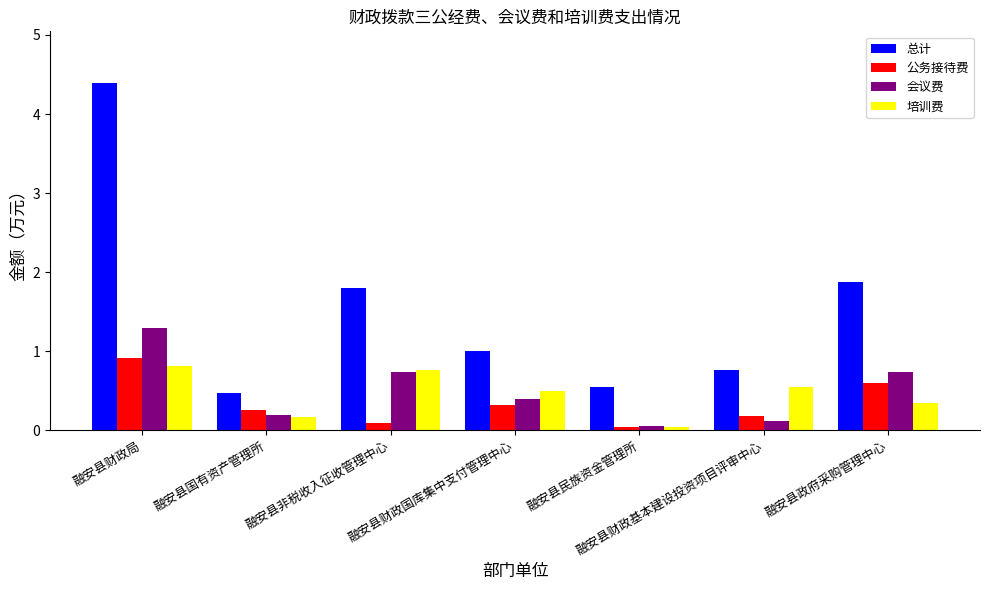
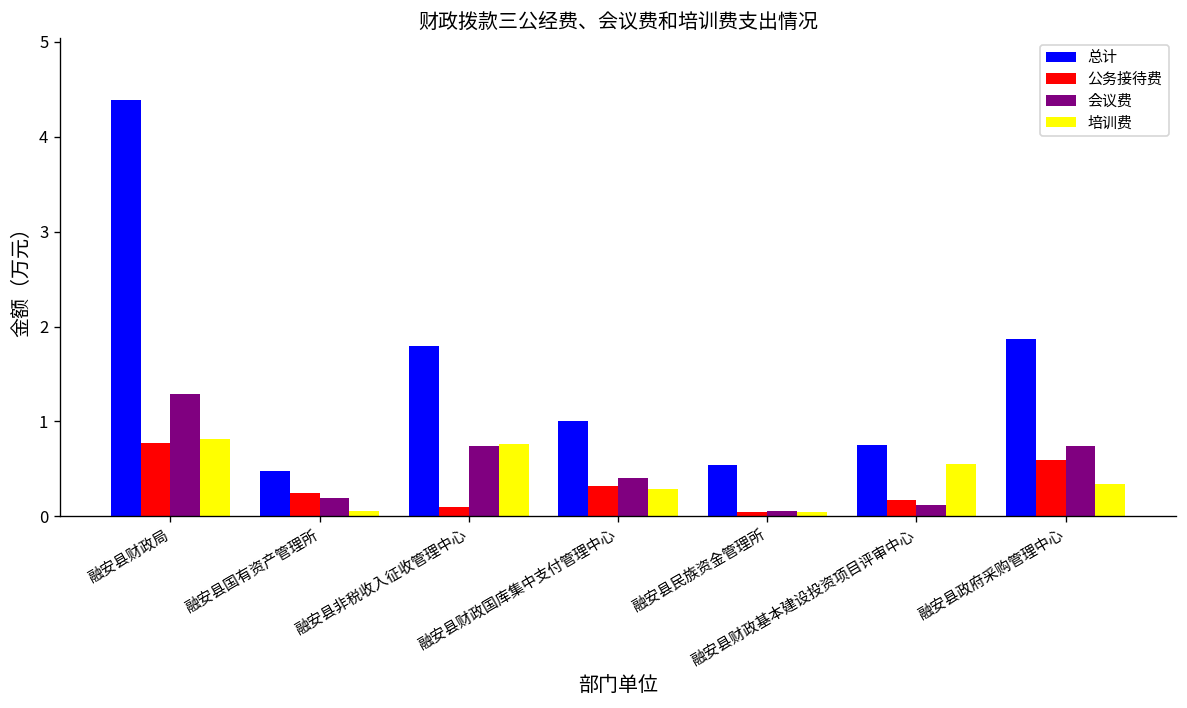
公务接待费, 融安县财政局: 0.9 -> 0.8
培训费, 融安县国有资产管理所: 0.2 -> 0.1
培训费, 融安县财政国库集中支付管理中心: 0.5 -> 0.3
